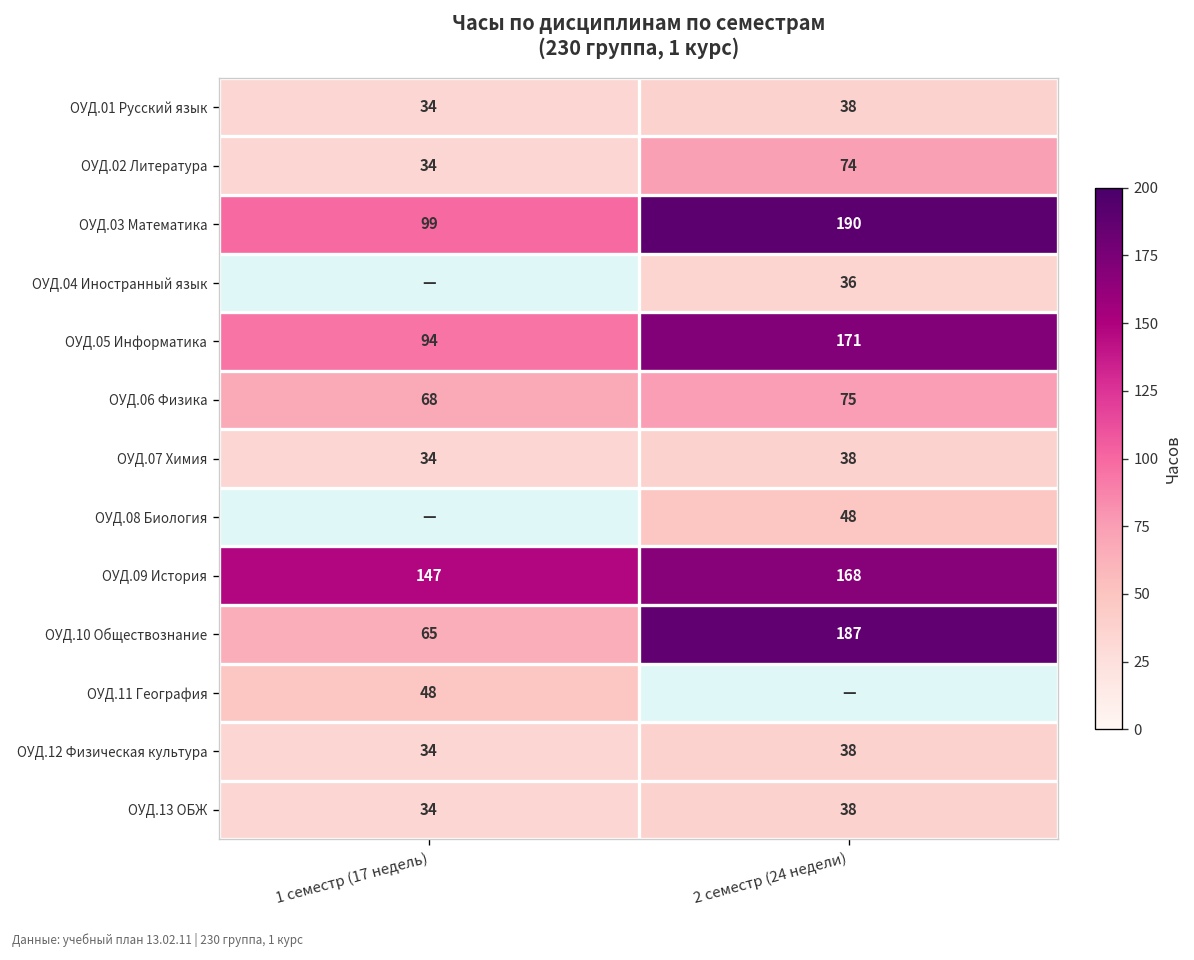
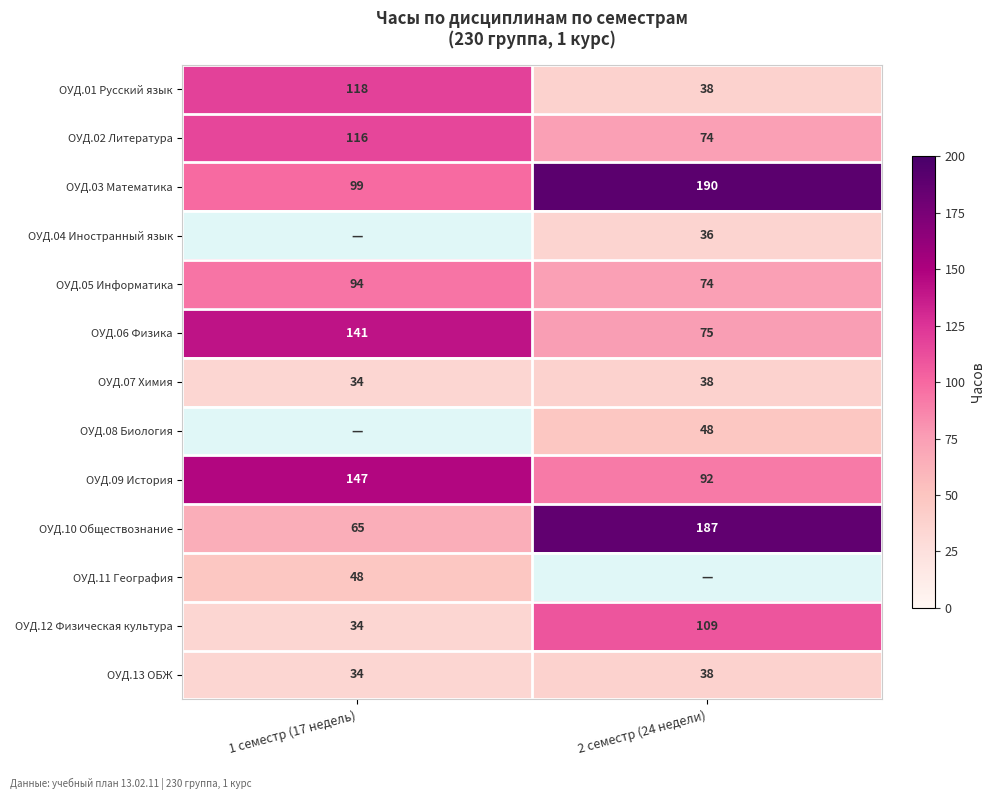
ОУД.01 Русский язык, 1 семестр (17 недель): 34 -> 118
ОУД.02 Литература, 1 семестр (17 недель): 34 -> 116
ОУД.05 Информатика, 2 семестр (24 недели): 171 -> 74
ОУД.06 Физика, 1 семестр (17 недель): 68 -> 141
ОУД.09 История, 2 семестр (24 недели): 168 -> 92
ОУД.12 Физическая культура, 2 семестр (24 недели): 38 -> 109
